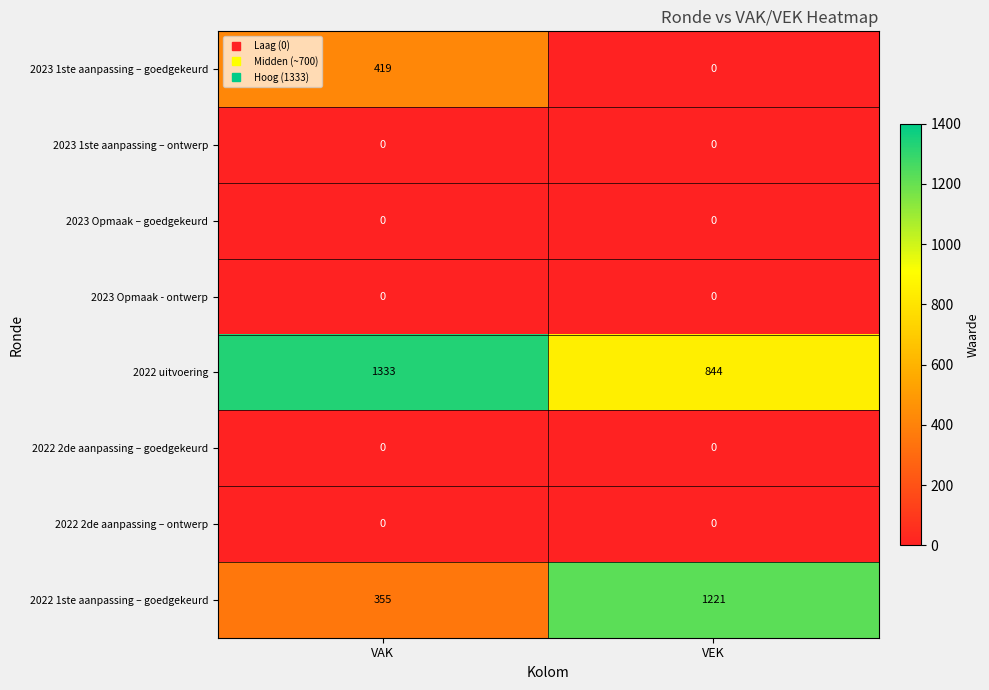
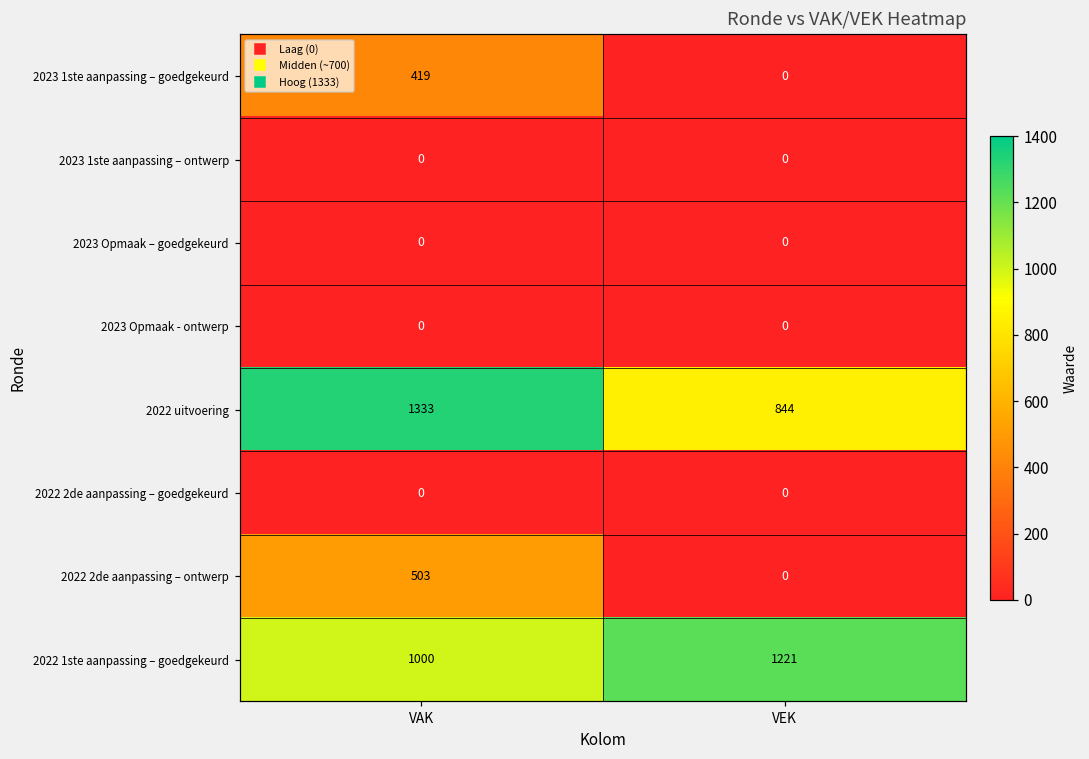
2022 2de aanpassing – ontwerp, VAK: 0 -> 503
2022 1ste aanpassing – goedgekeurd, VAK: 355 -> 1000
